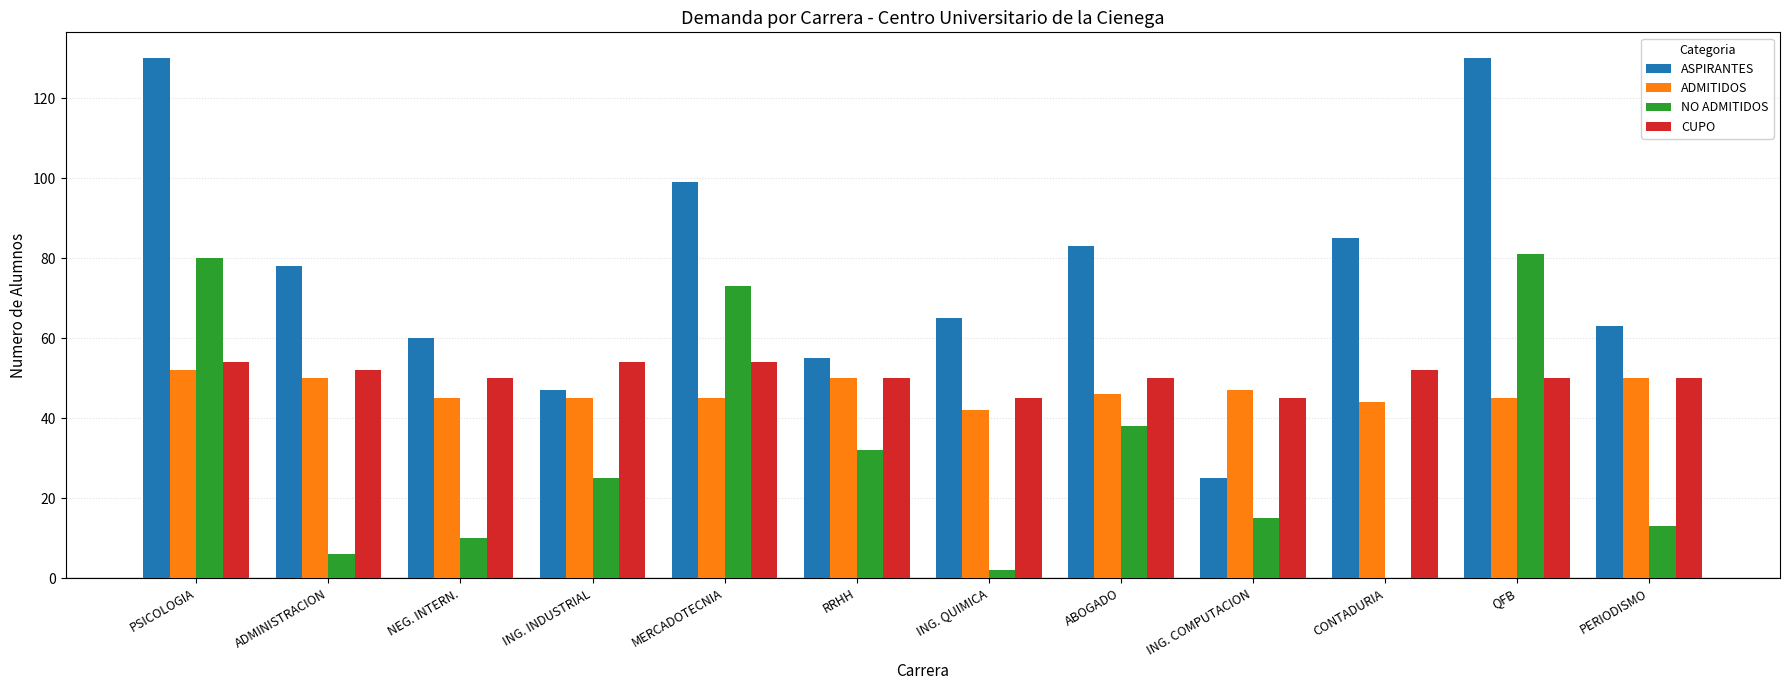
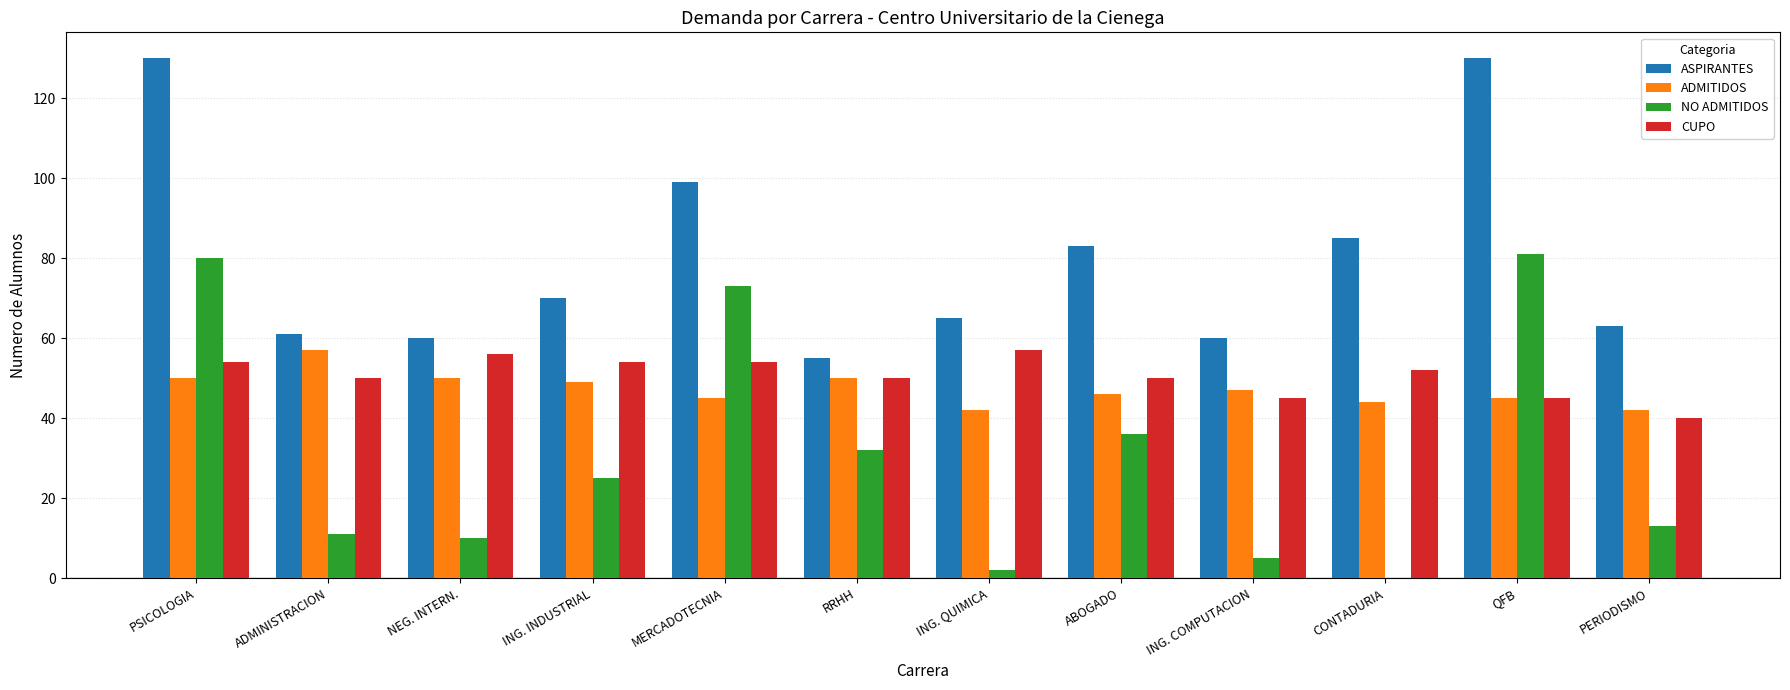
ADMITIDOS, PSICOLOGIA: 52 -> 50
ASPIRANTES, ADMINISTRACION: 78 -> 61
ADMITIDOS, ADMINISTRACION: 50 -> 57
NO ADMITIDOS, ADMINISTRACION: 6 -> 11
CUPO, ADMINISTRACION: 52 -> 50
ADMITIDOS, NEG. INTERN.: 45 -> 50
CUPO, NEG. INTERN.: 50 -> 56
ASPIRANTES, ING. INDUSTRIAL: 47 -> 70
ADMITIDOS, ING. INDUSTRIAL: 45 -> 49
CUPO, ING. QUIMICA: 45 -> 57
NO ADMITIDOS, ABOGADO: 38 -> 36
ASPIRANTES, ING. COMPUTACION: 25 -> 60
NO ADMITIDOS, ING. COMPUTACION: 15 -> 5
CUPO, QFB: 50 -> 45
ADMITIDOS, PERIODISMO: 50 -> 42
CUPO, PERIODISMO: 50 -> 40
